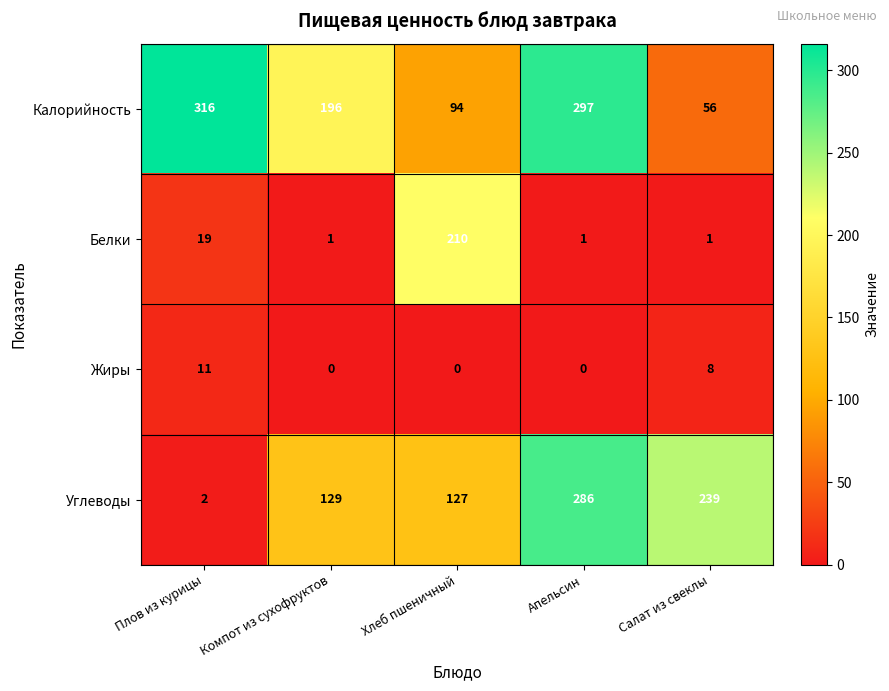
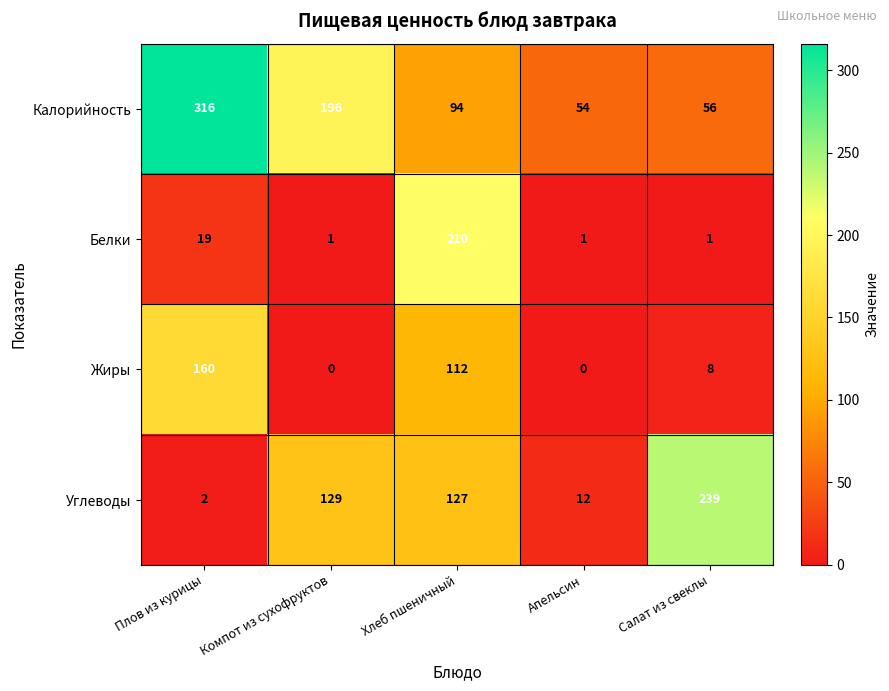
Калорийность, Апельсин: 297 -> 54
Жиры, Плов из курицы: 11 -> 160
Жиры, Хлеб пшеничный: 0 -> 112
Углеводы, Апельсин: 286 -> 12
